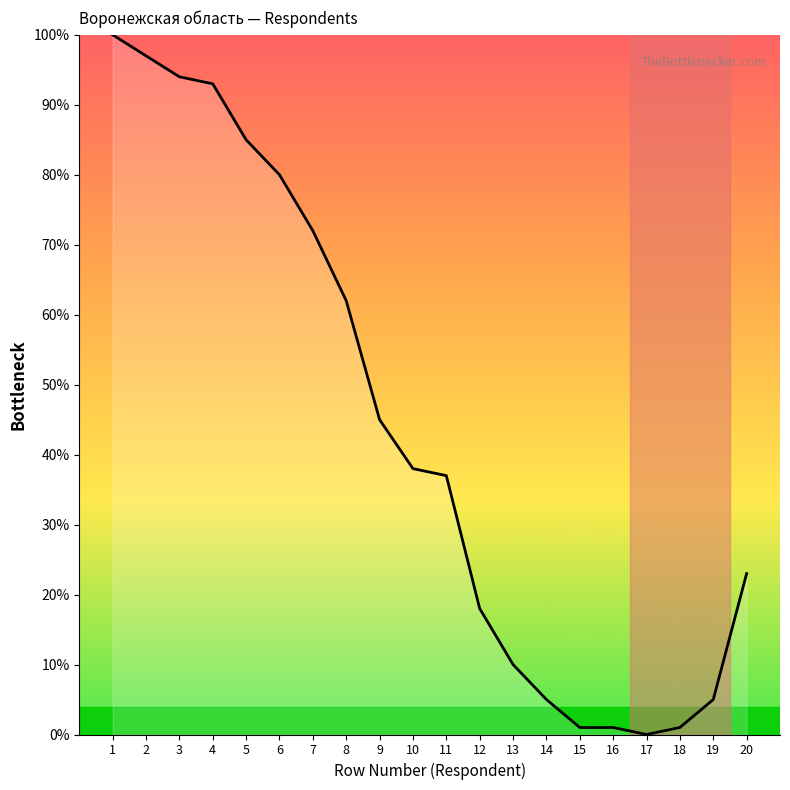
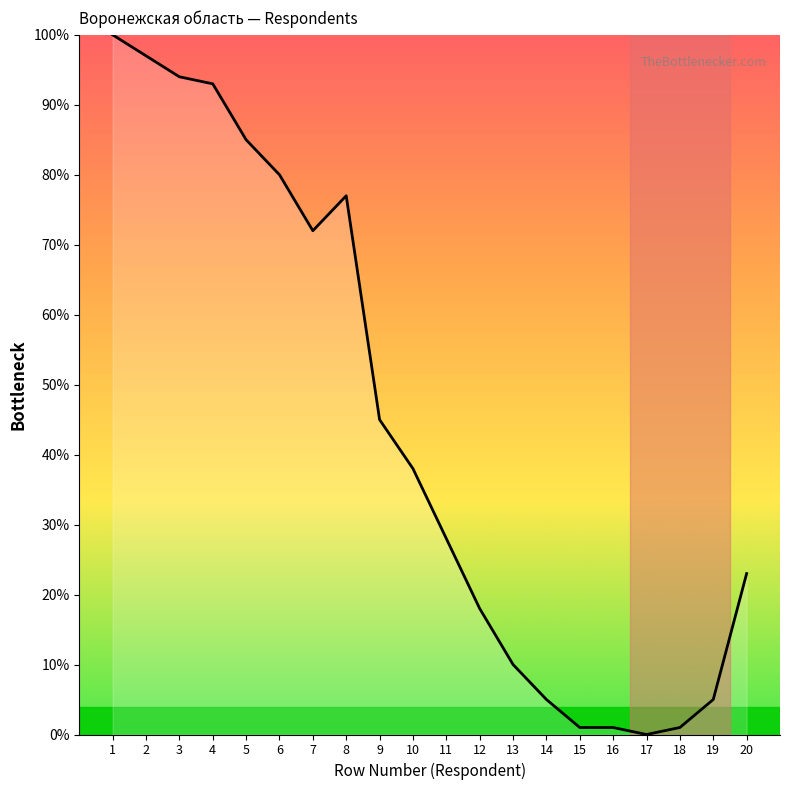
8: 62% -> 77%
11: 37% -> 28%
